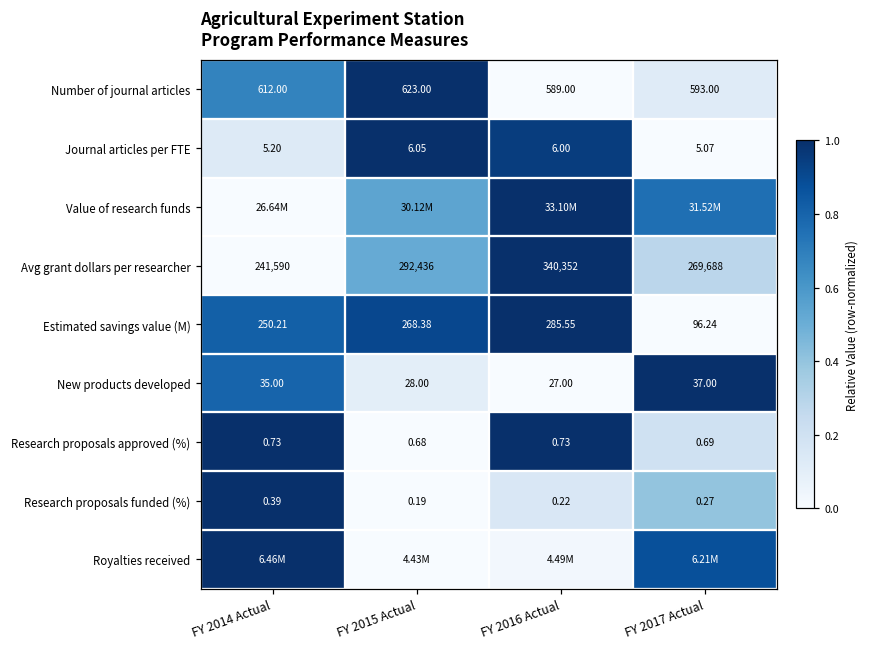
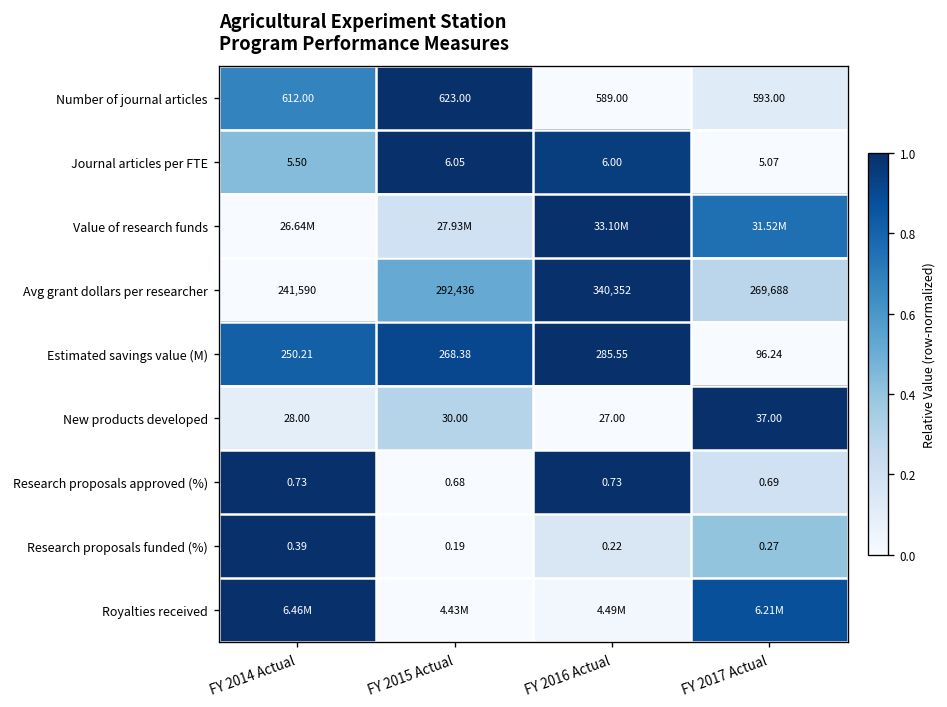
Journal articles per FTE, FY 2014 Actual: 5.20 -> 5.50
Value of research funds, FY 2015 Actual: 30.12M -> 27.93M
New products developed, FY 2014 Actual: 35.00 -> 28.00
New products developed, FY 2015 Actual: 28.00 -> 30.00
